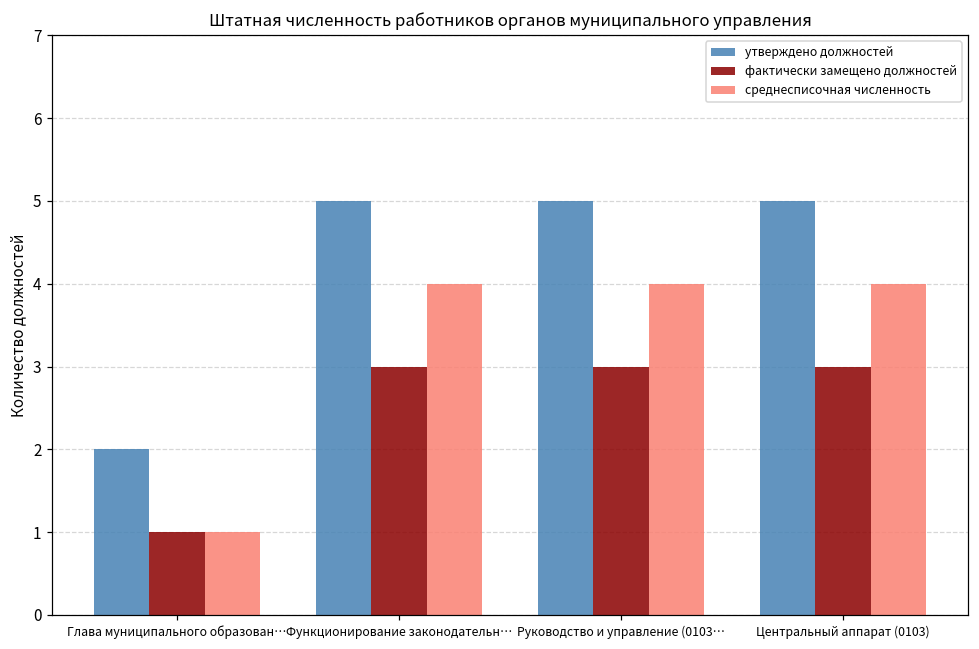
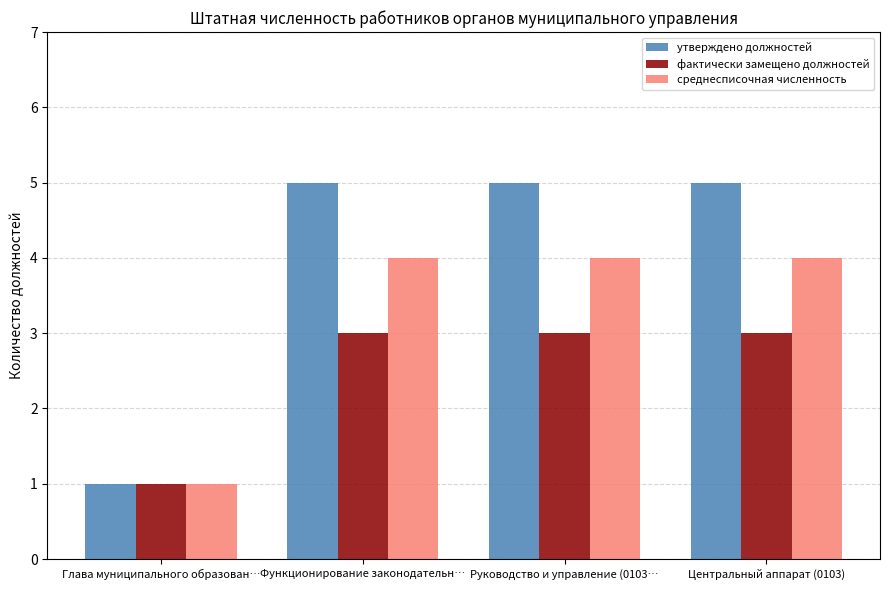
утверждено должностей, Глава муниципального образован…: 2 -> 1
